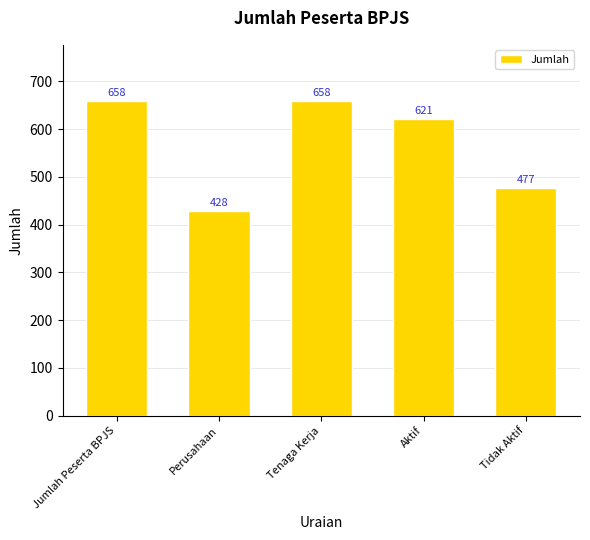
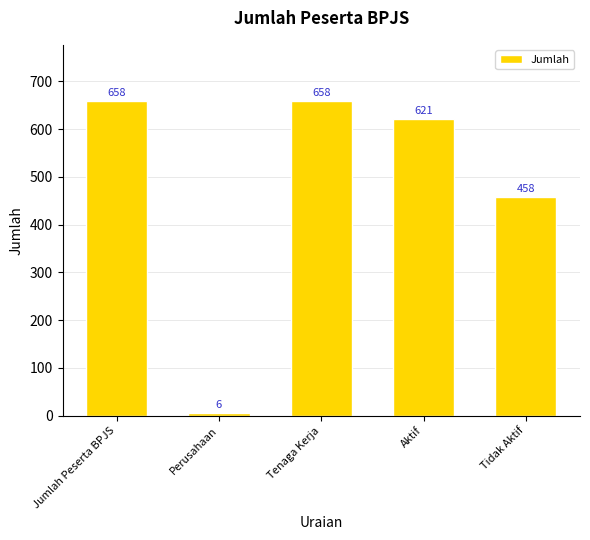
Perusahaan: 428 -> 6
Tidak Aktif: 477 -> 458
